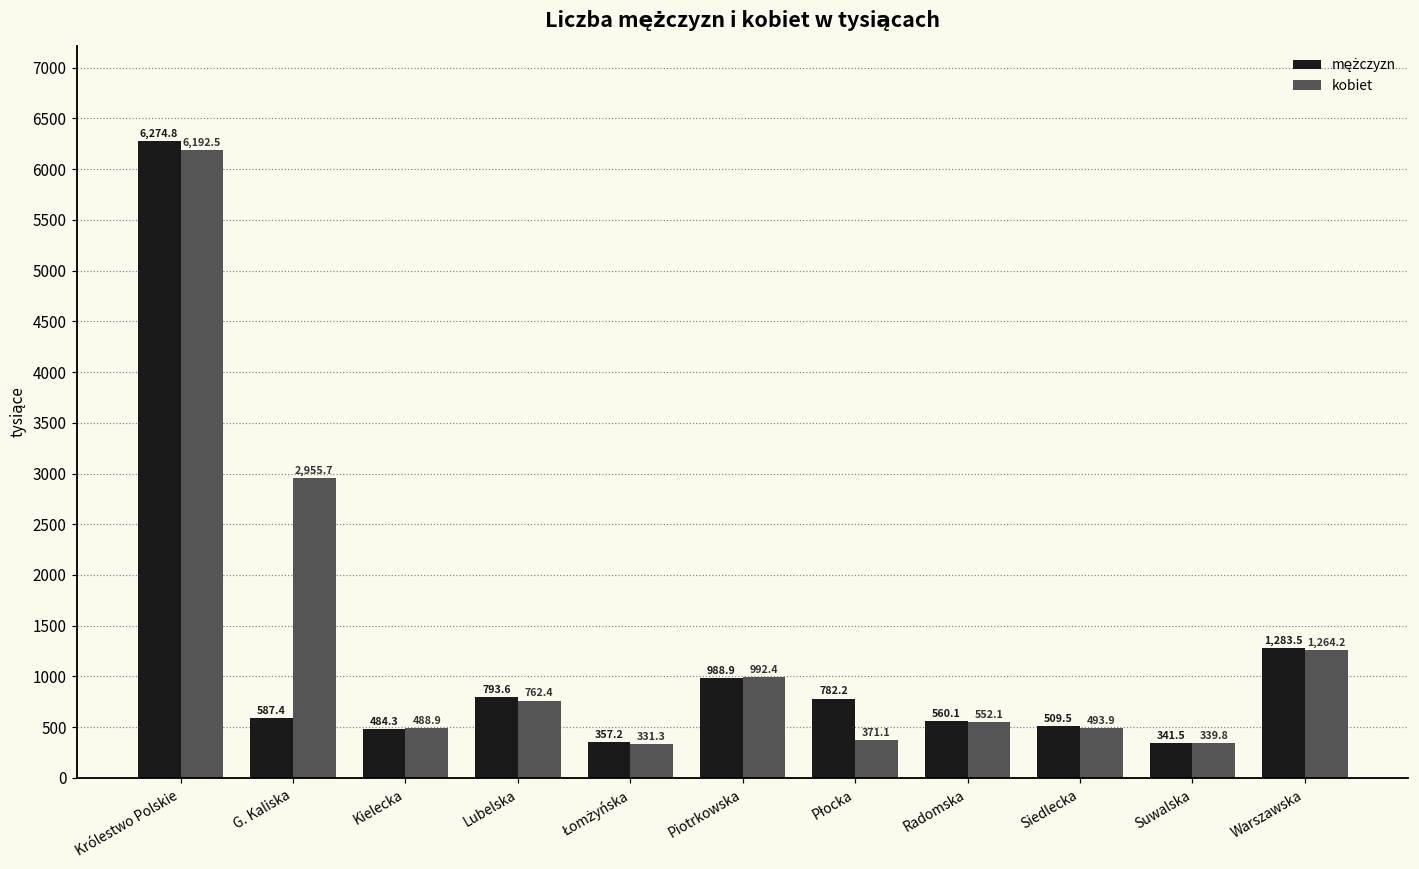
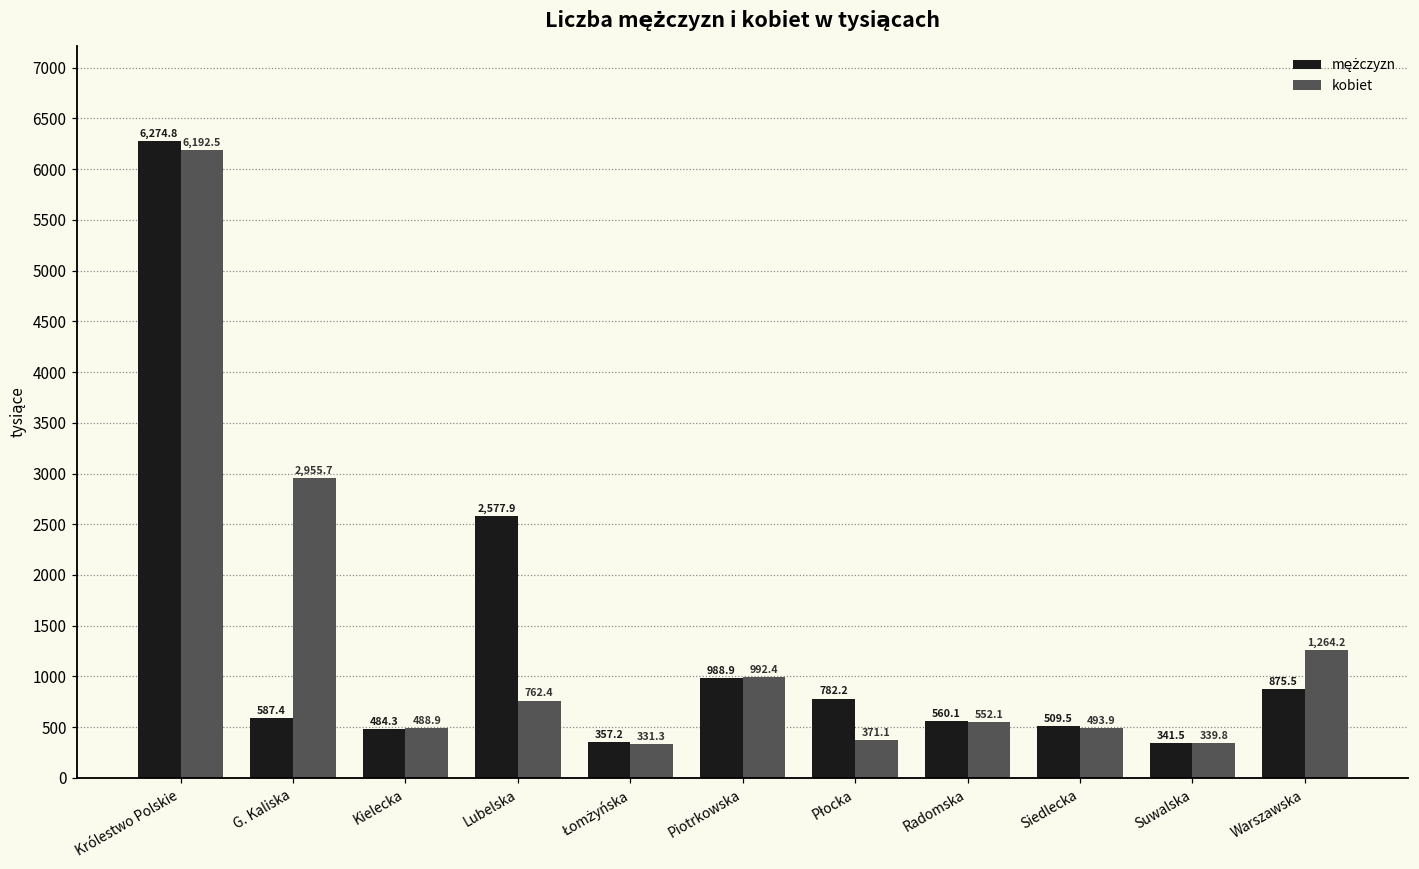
mężczyzn, Lubelska: 793.6 -> 2,577.9
mężczyzn, Warszawska: 1,283.5 -> 875.5
